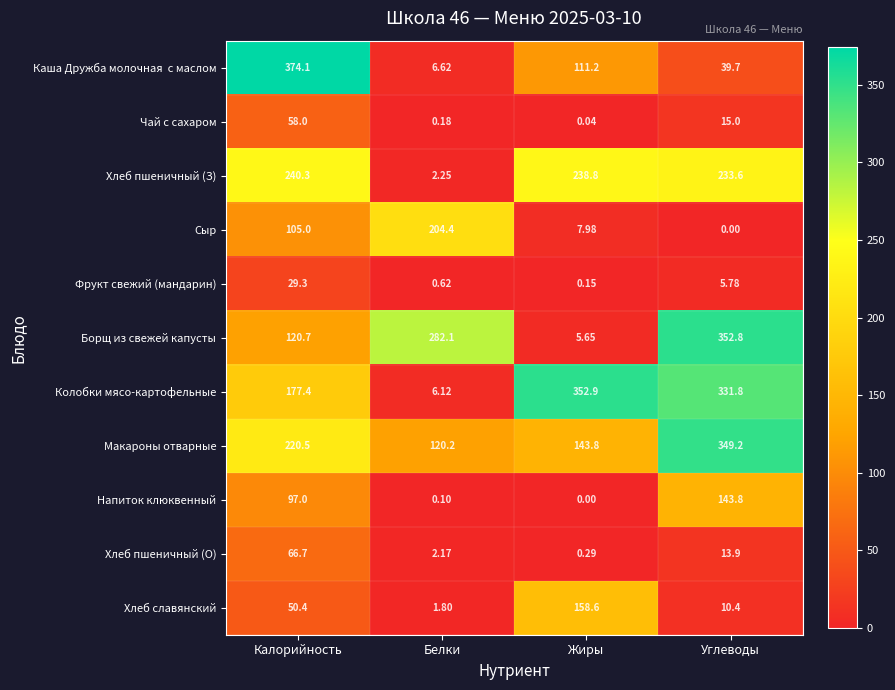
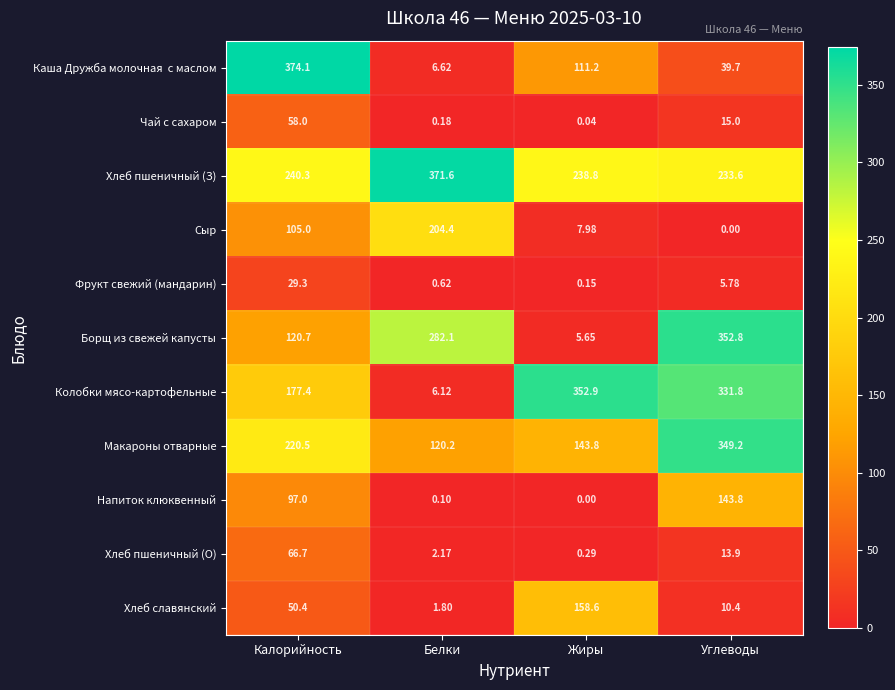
Хлеб пшеничный (З), Белки: 2.25 -> 371.6
